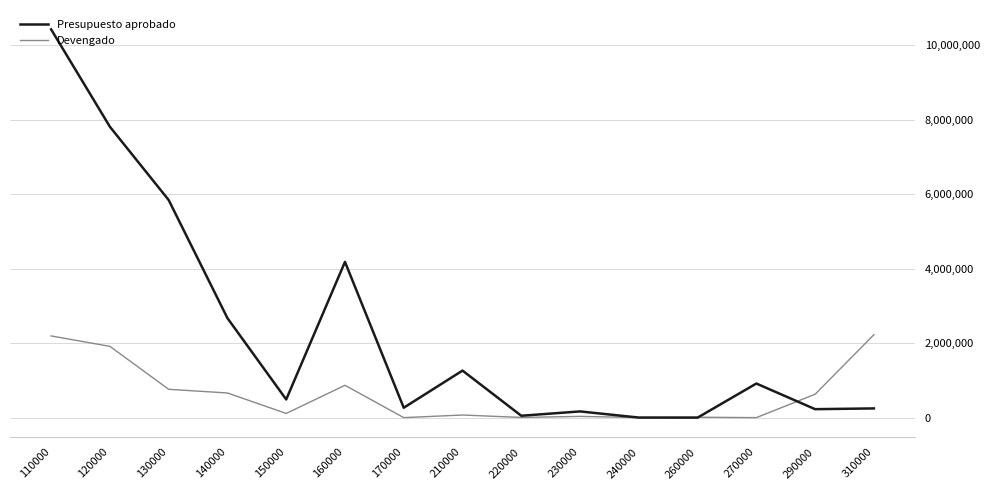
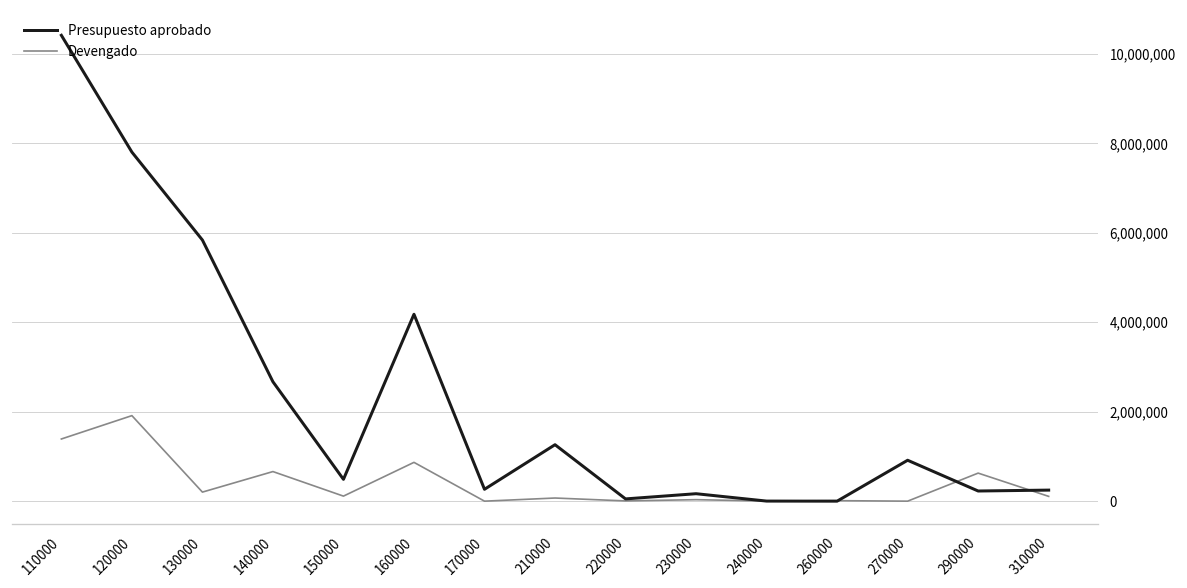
Devengado, 110000: 2,200,000 -> 1,400,000
Devengado, 130000: 800,000 -> 200,000
Devengado, 310000: 2,200,000 -> 100,000
